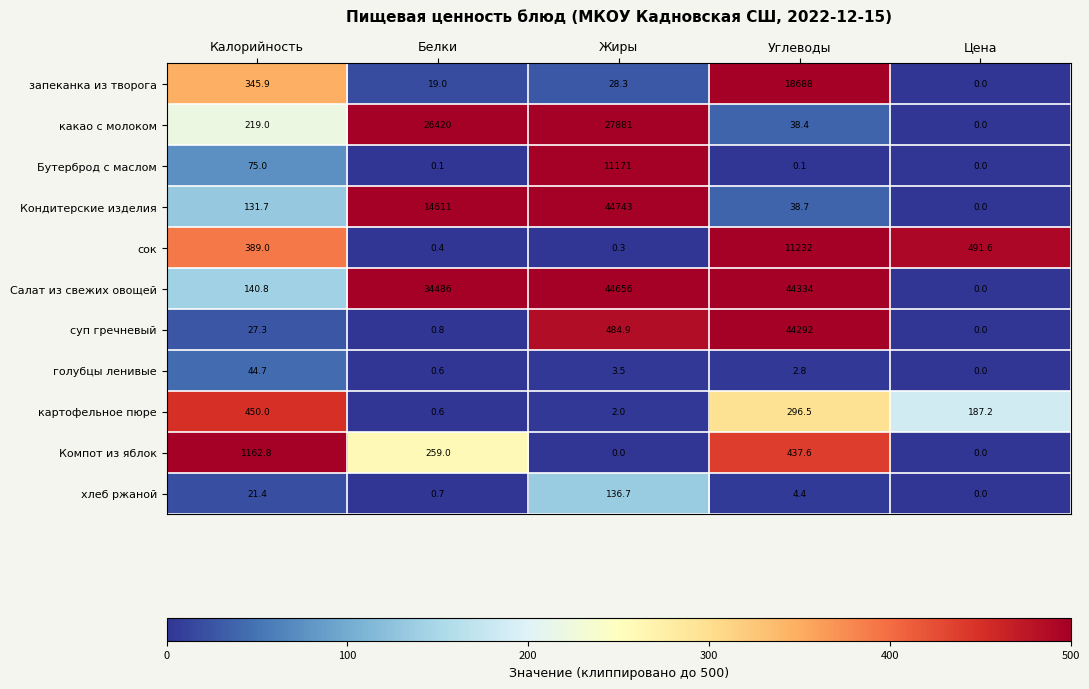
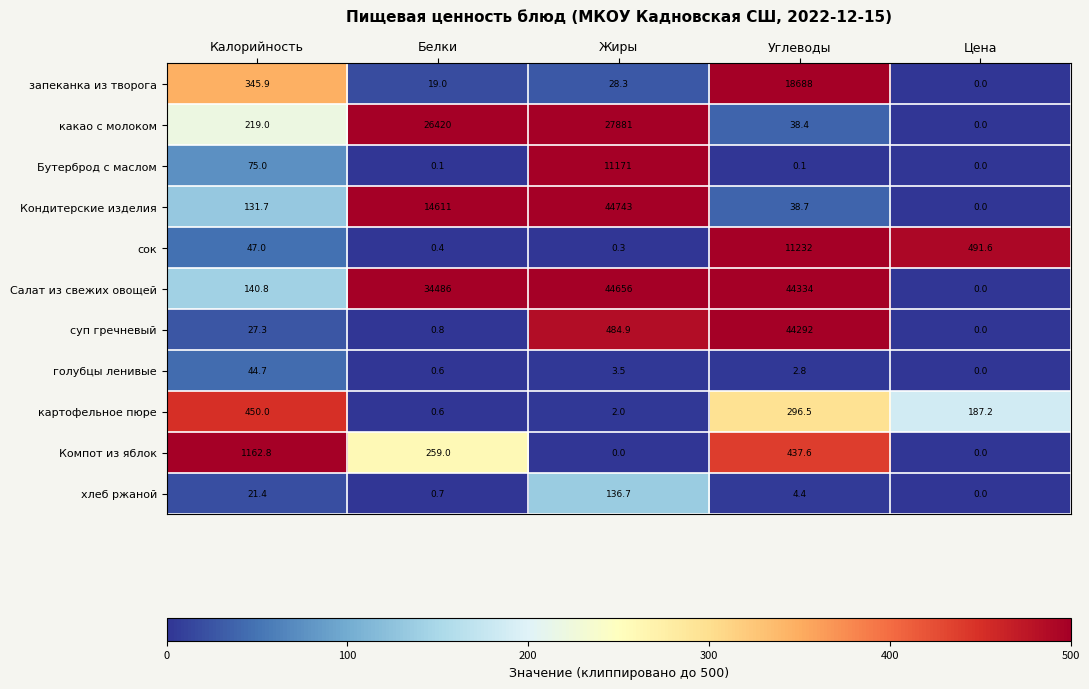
сок, Калорийность: 389.0 -> 47.0
